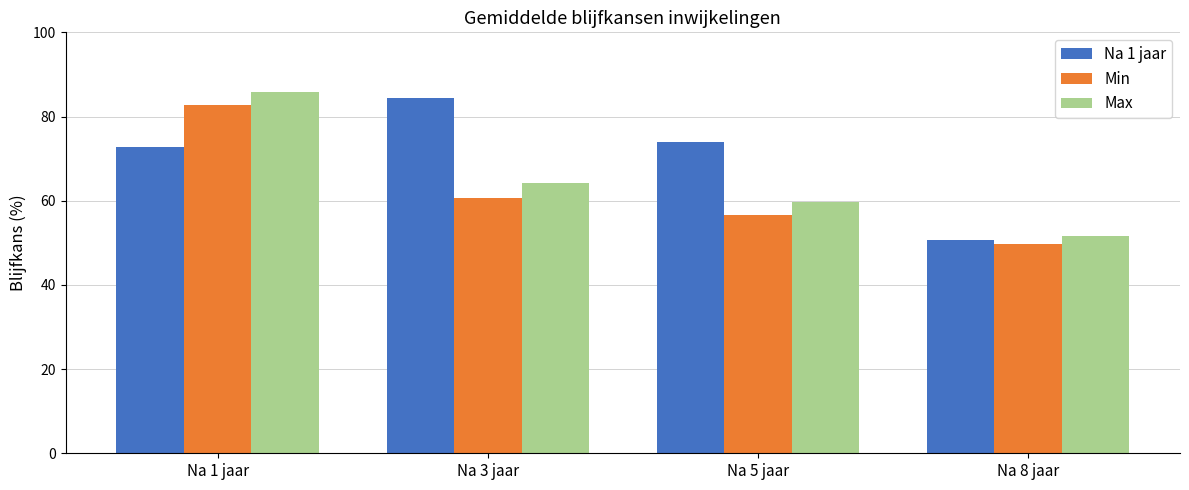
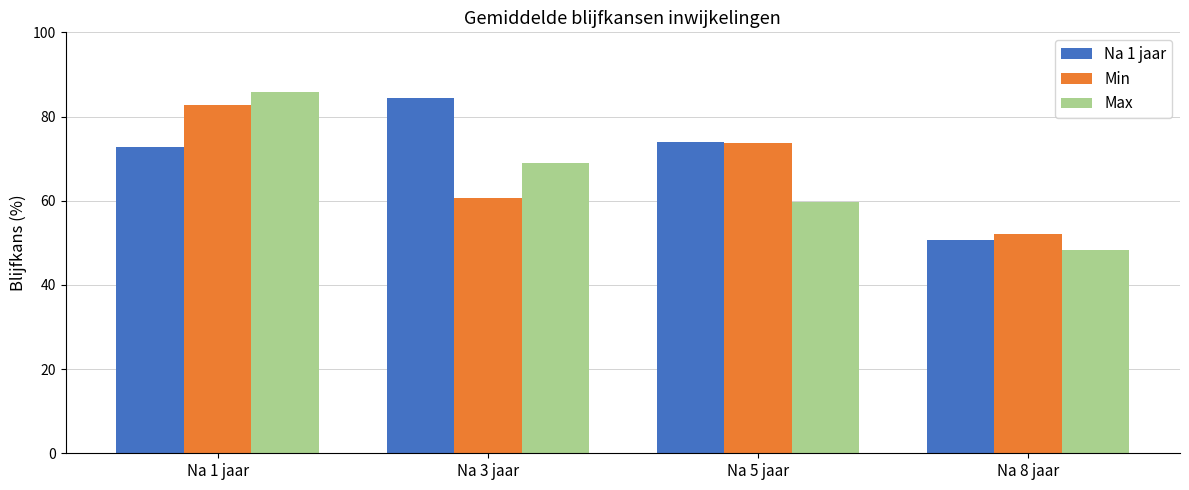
Max, Na 3 jaar: 64 -> 69
Min, Na 5 jaar: 57 -> 74
Min, Na 8 jaar: 50 -> 52
Max, Na 8 jaar: 52 -> 48
